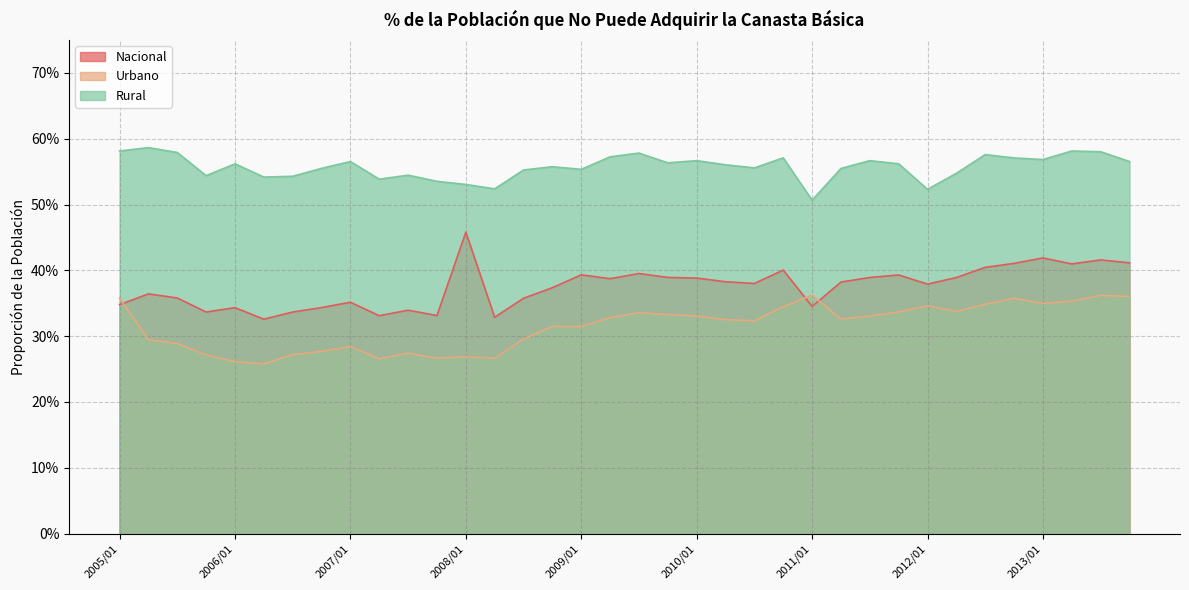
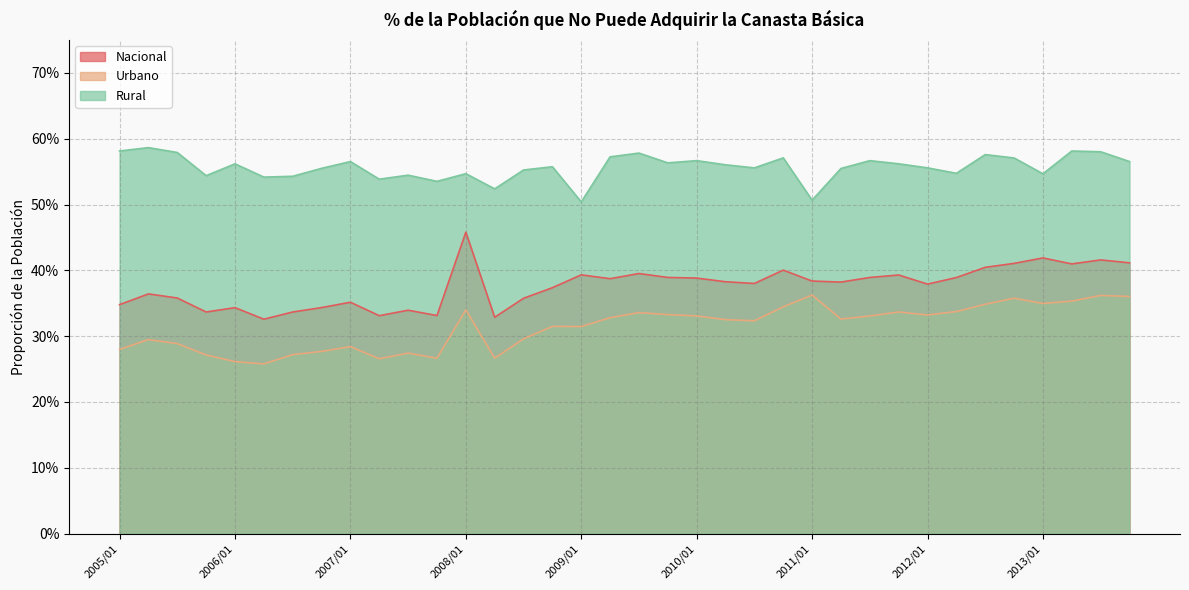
Urbano, 2005/01: 36% -> 28%
Urbano, 2008/01: 27% -> 34%
Rural, 2008/01: 53% -> 55%
Rural, 2009/01: 55% -> 50%
Nacional, 2011/01: 35% -> 38%
Urbano, 2012/01: 35% -> 33%
Rural, 2012/01: 52% -> 56%
Rural, 2013/01: 57% -> 55%
